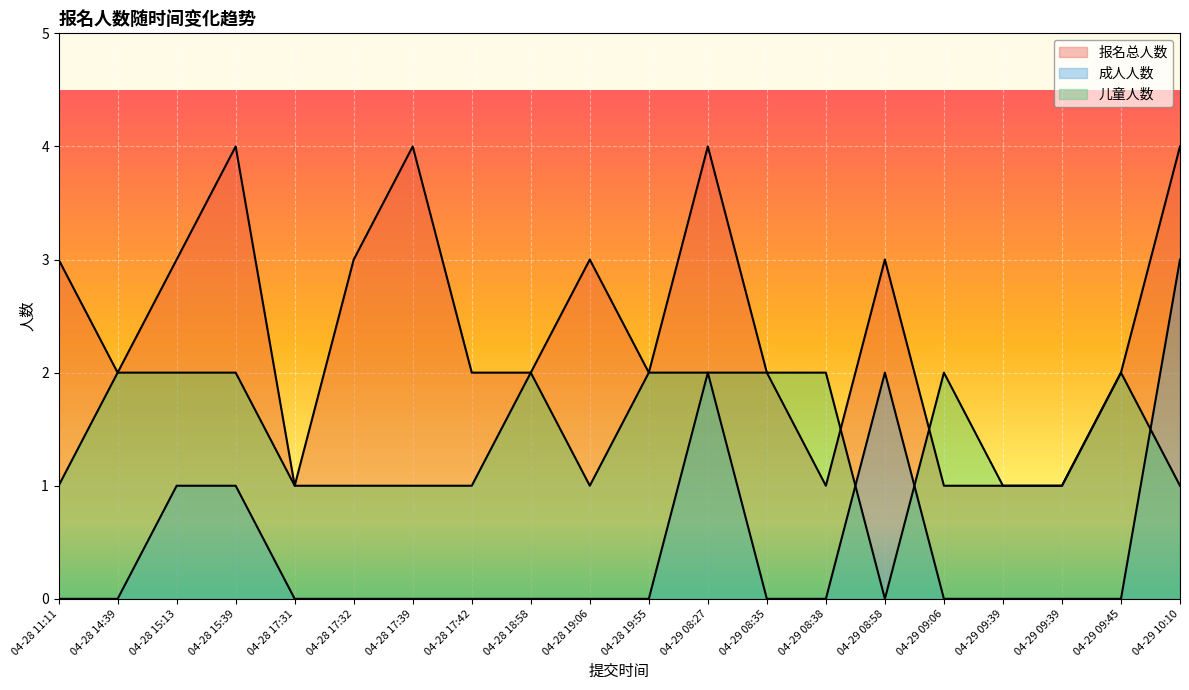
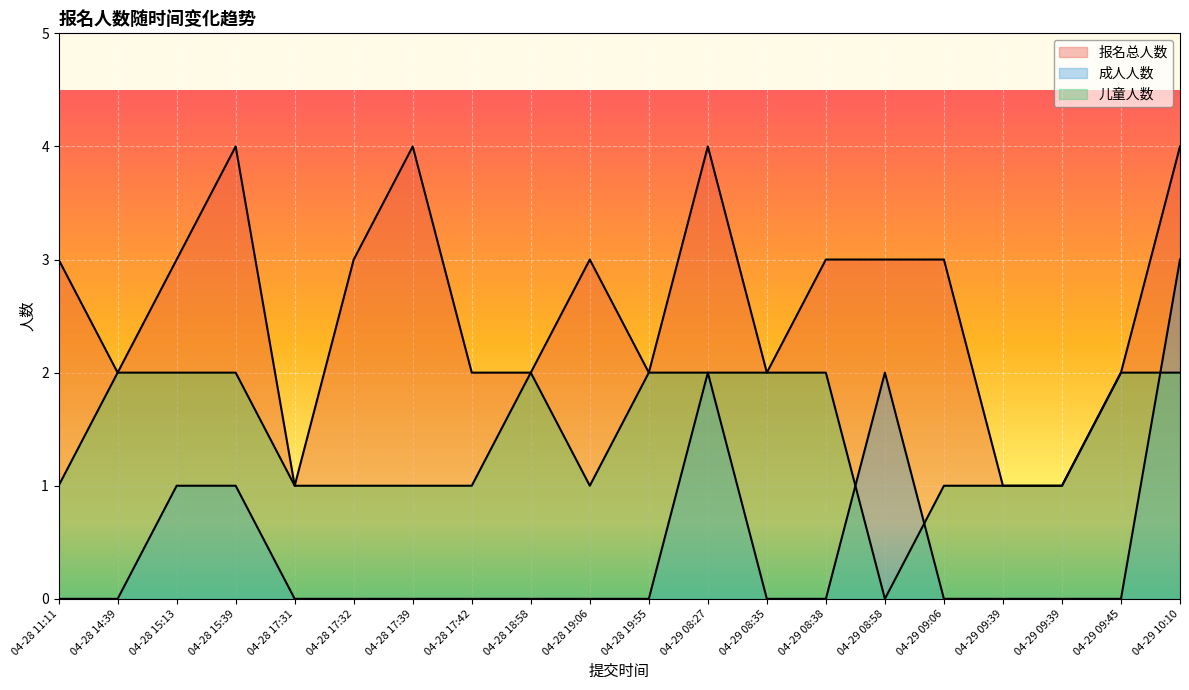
报名总人数, 04-29 08:38: 1 -> 3
报名总人数, 04-29 09:06: 1 -> 3
儿童人数, 04-29 09:06: 2 -> 1
儿童人数, 04-29 10:10: 1 -> 2
